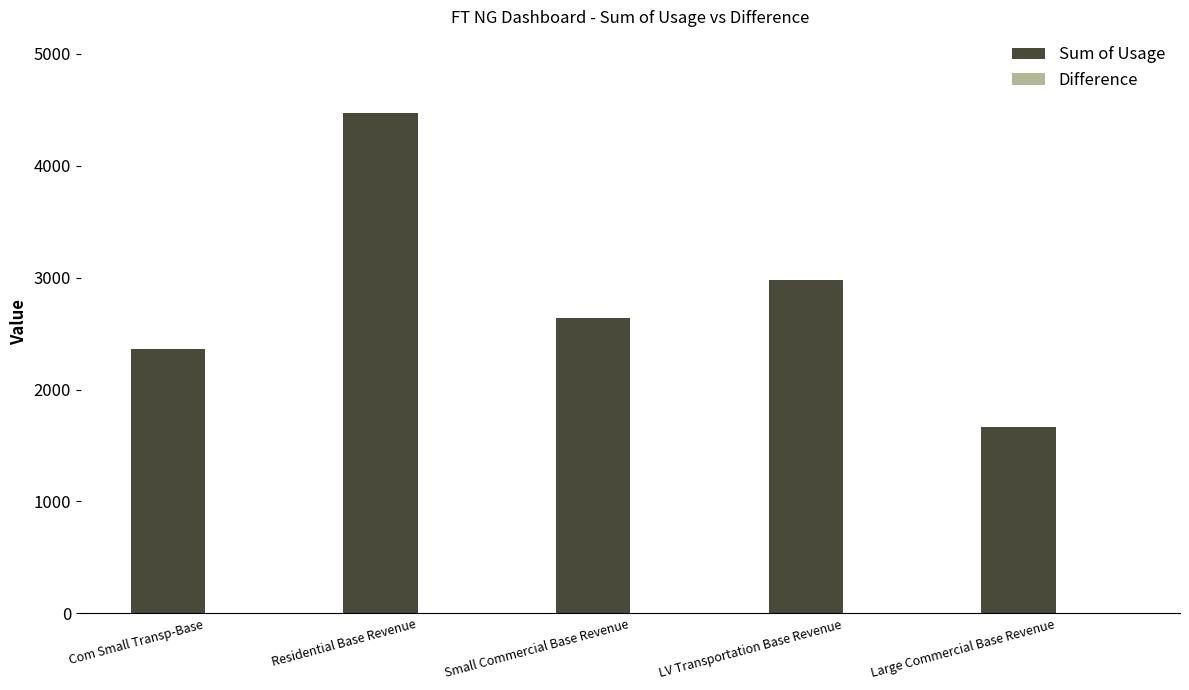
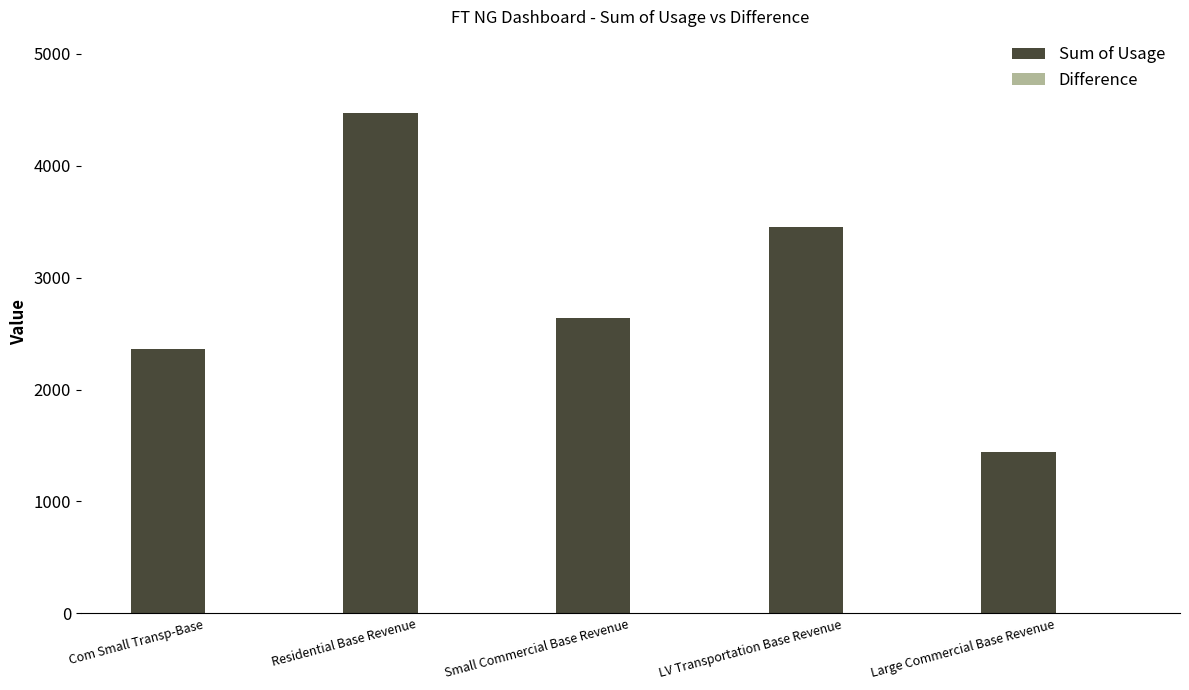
Sum of Usage, LV Transportation Base Revenue: 2980 -> 3450
Sum of Usage, Large Commercial Base Revenue: 1670 -> 1440
